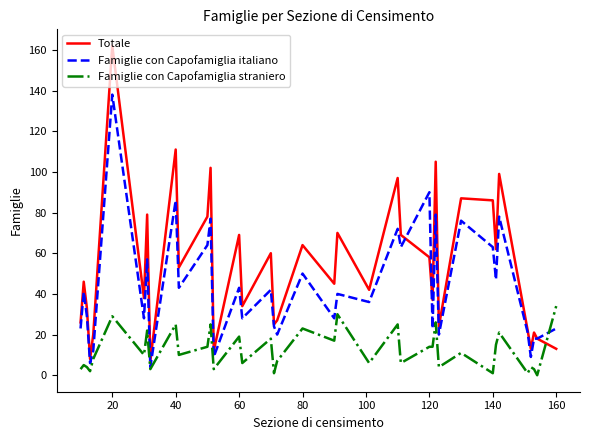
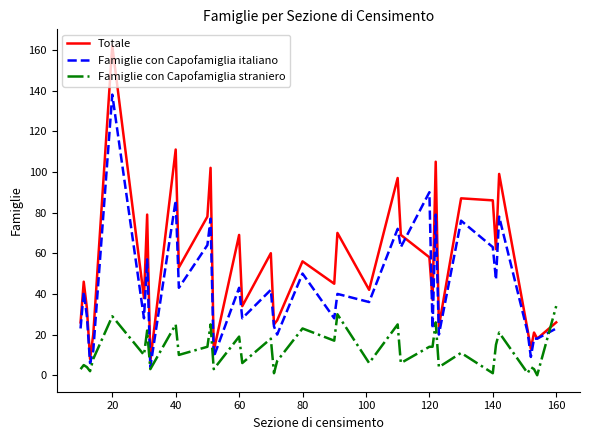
Totale, 80: 64 -> 56
Totale, 160: 13 -> 26
